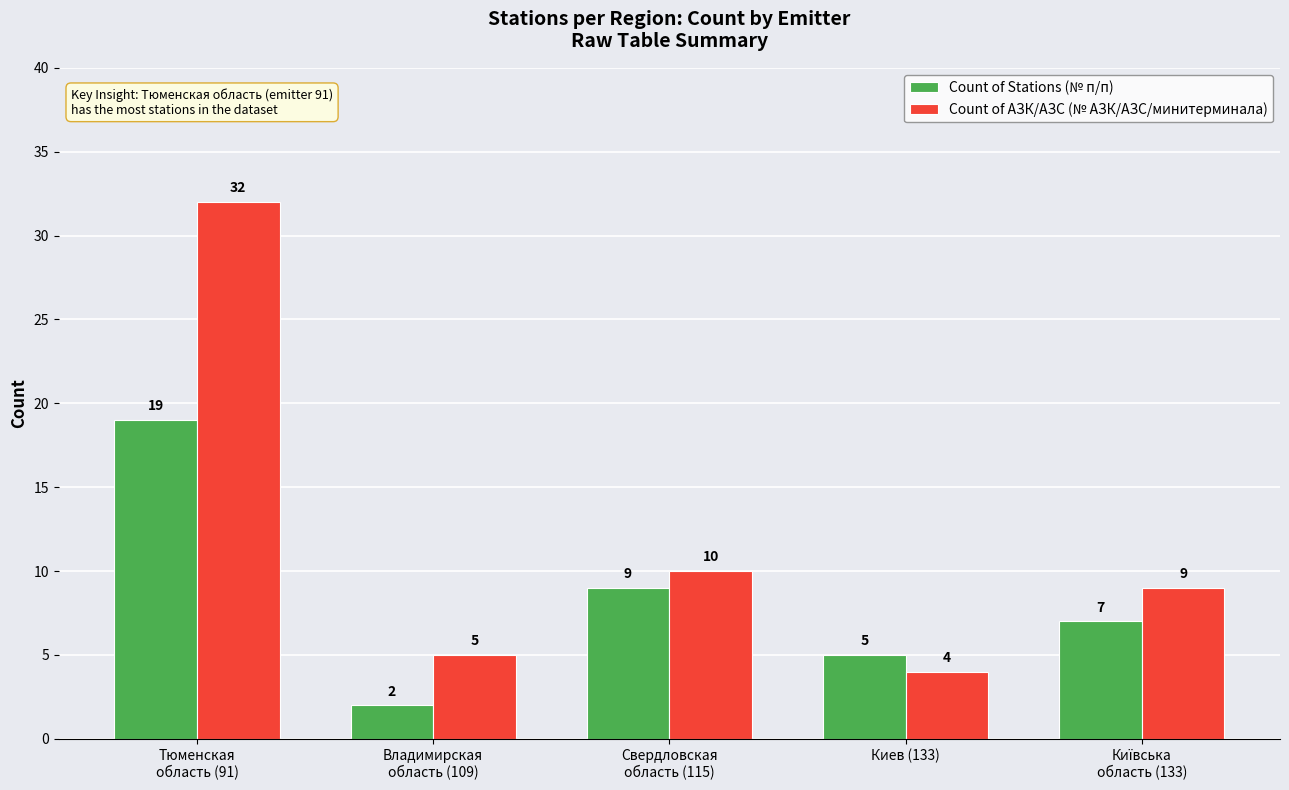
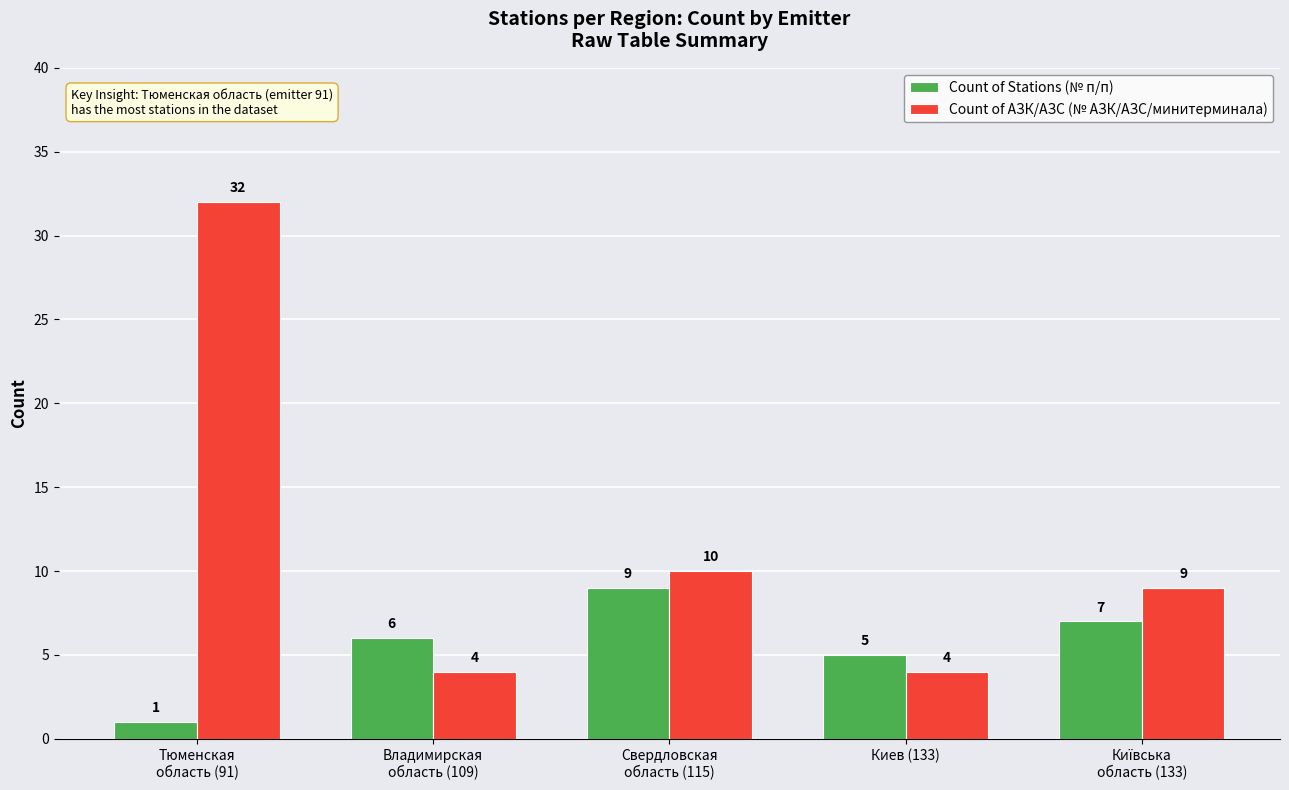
Count of Stations (№ п/п), Тюменская область (91): 19 -> 1
Count of Stations (№ п/п), Владимирская область (109): 2 -> 6
Count of АЗК/АЗС (№ АЗК/АЗС/минитерминала), Владимирская область (109): 5 -> 4
